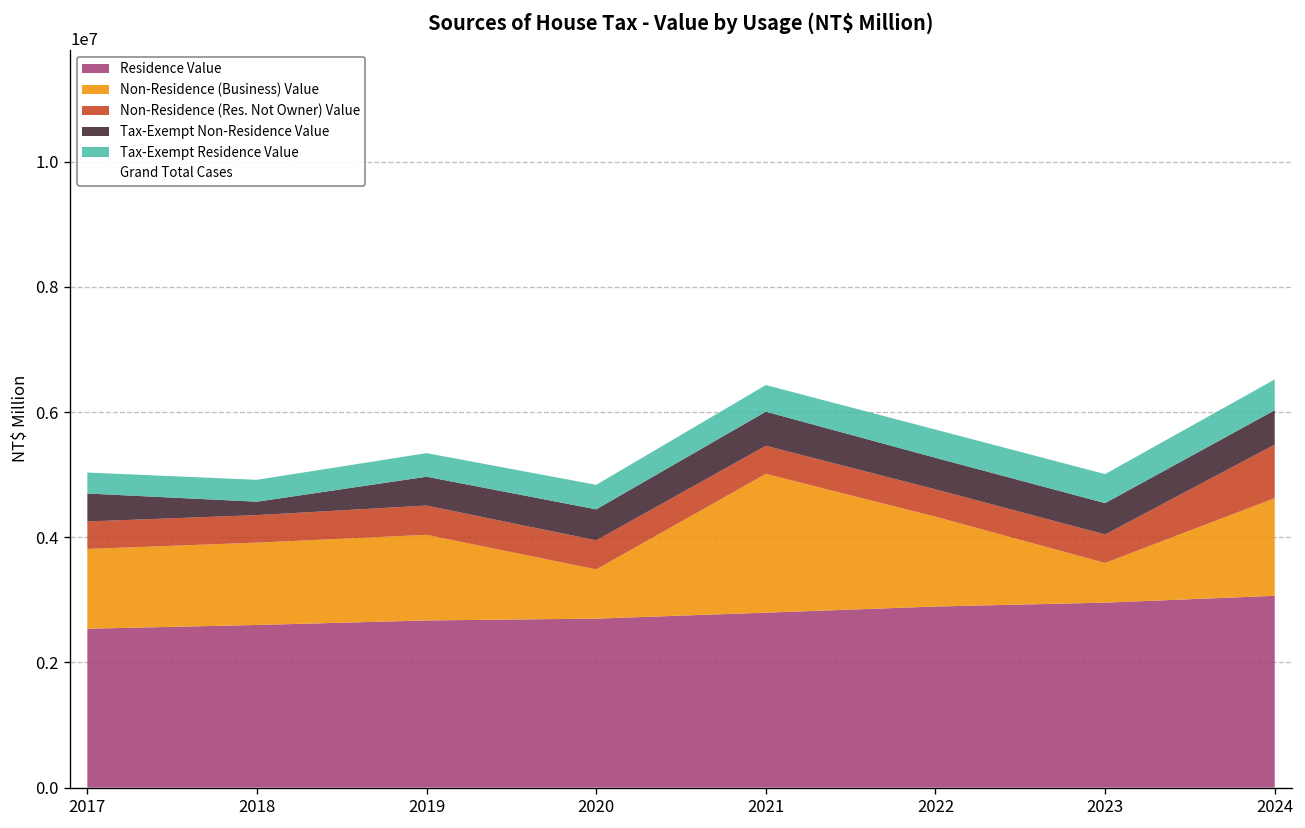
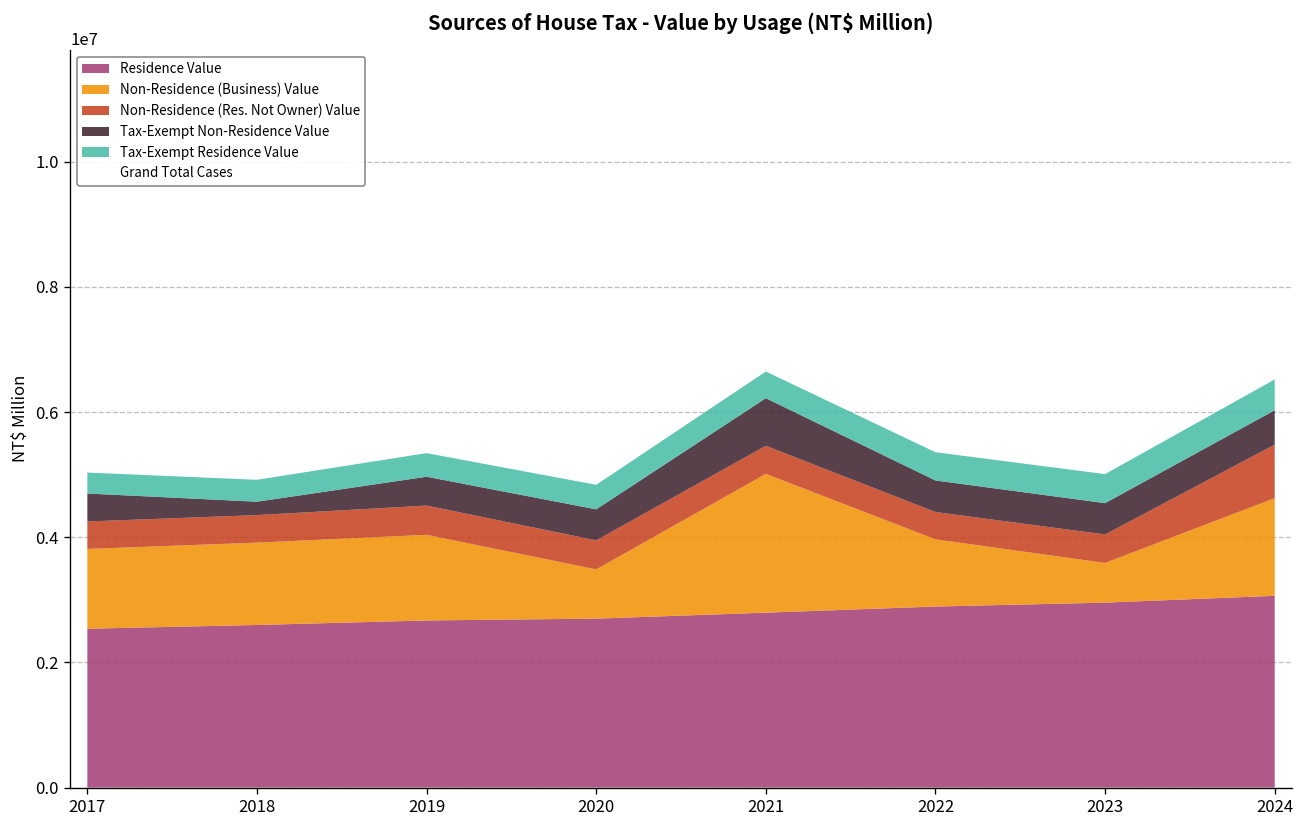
Tax-Exempt Non-Residence Value, 2021: 500000 -> 800000
Non-Residence (Business) Value, 2022: 1400000 -> 1100000
